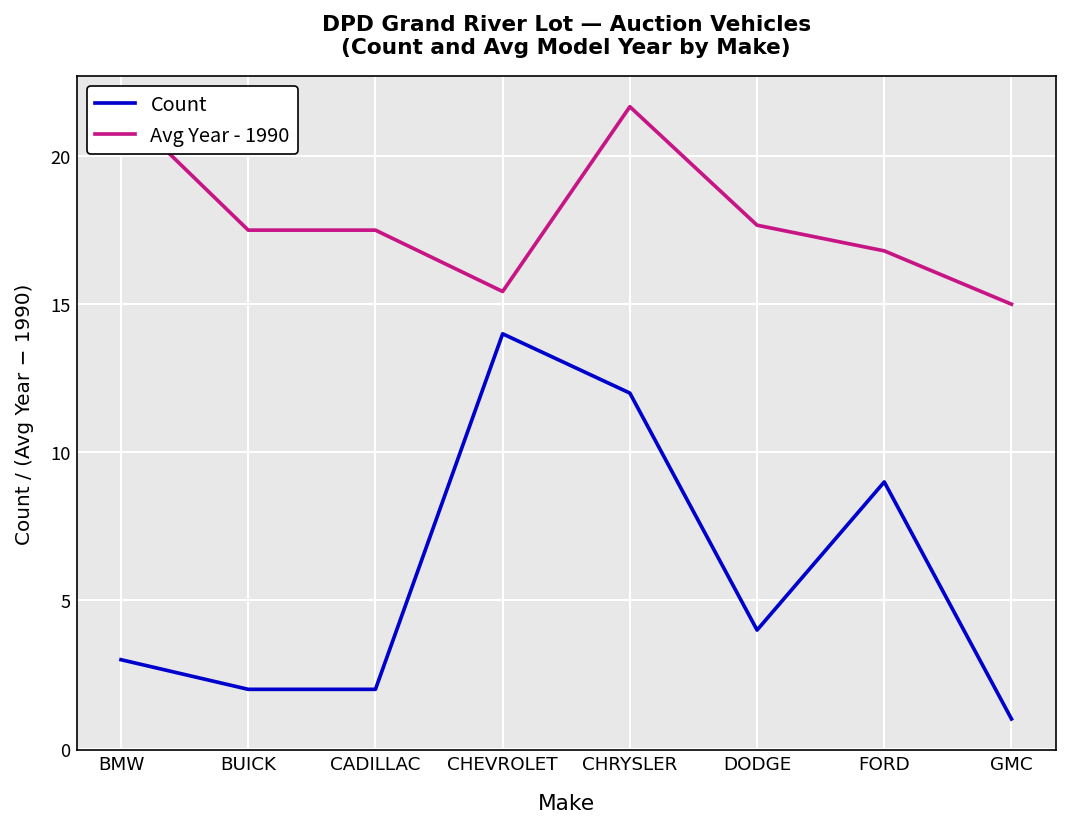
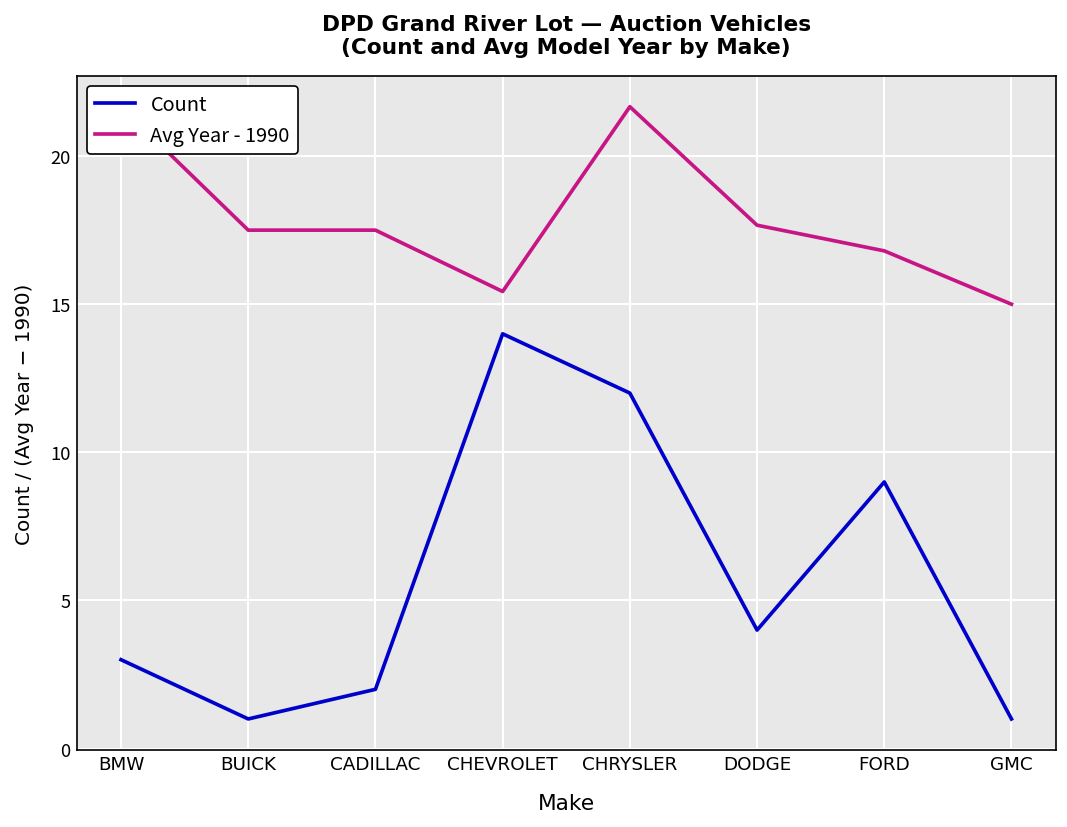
Count, BUICK: 2 -> 1
